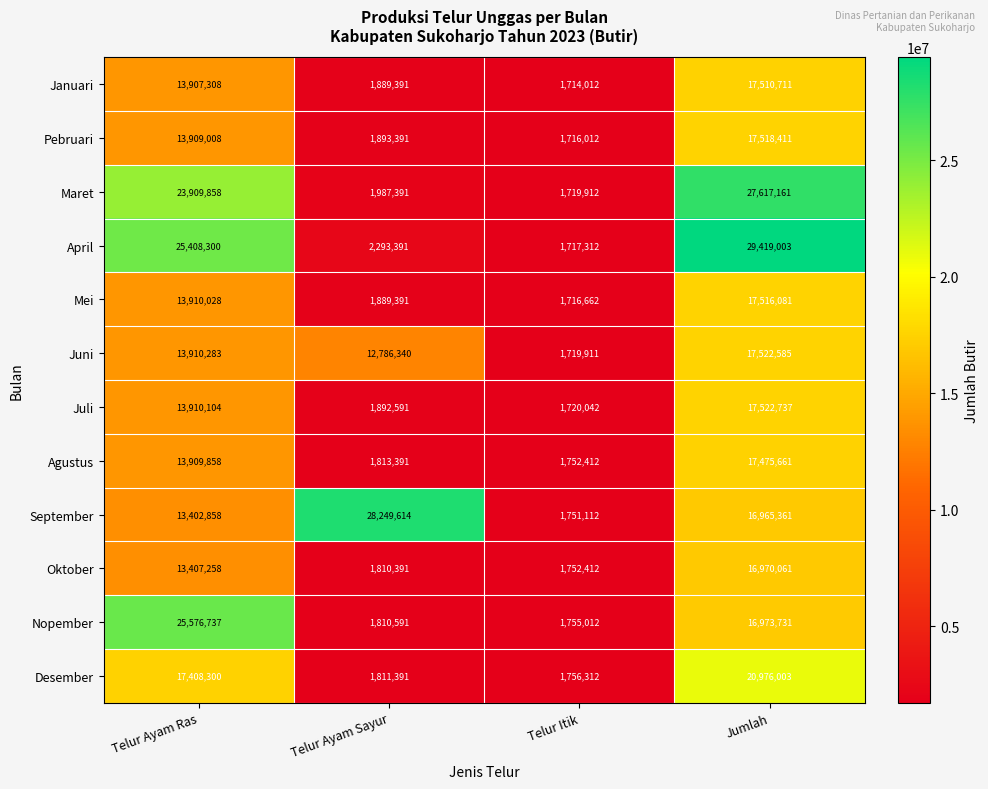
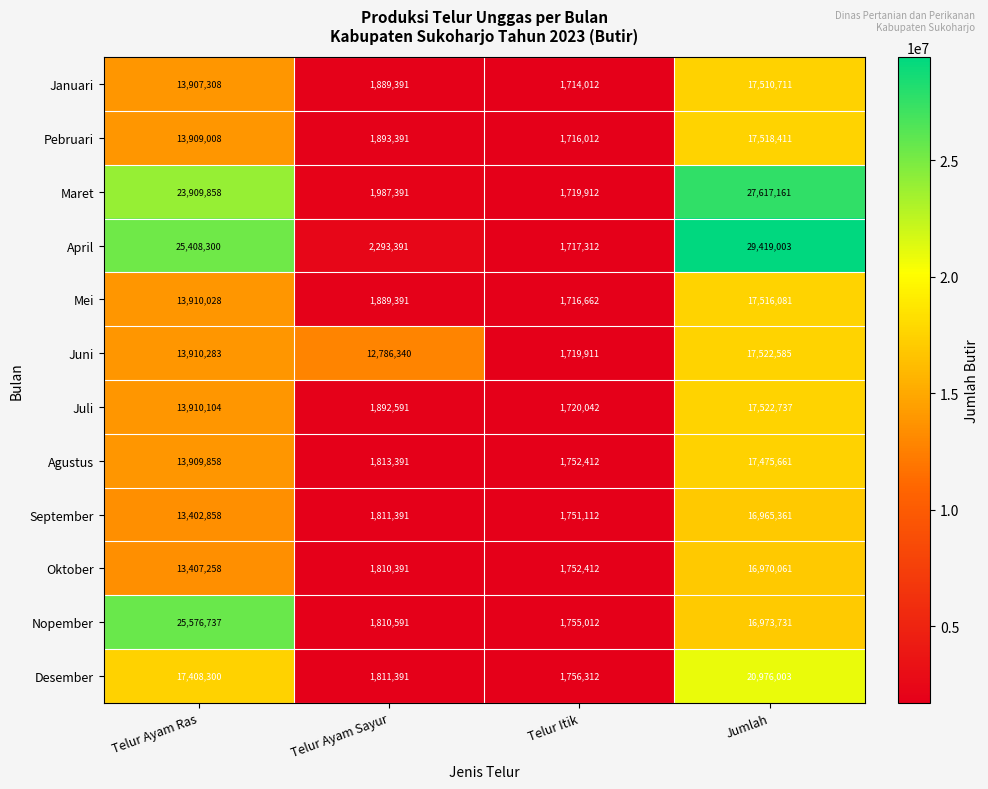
September, Telur Ayam Sayur: 28,249,614 -> 1,811,391
